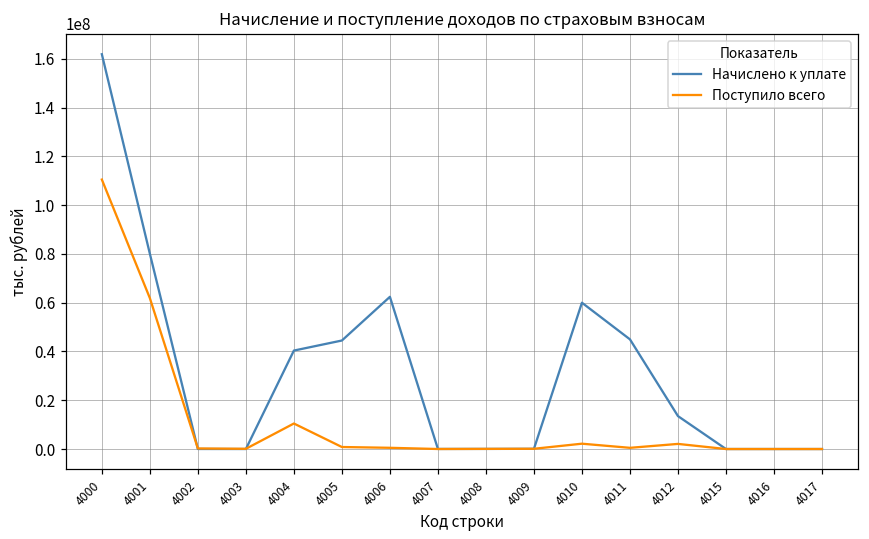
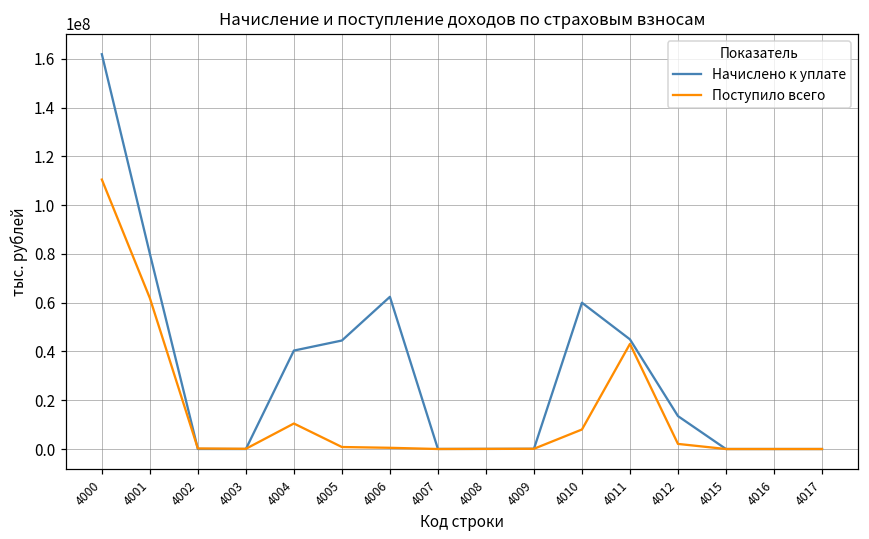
Поступило всего, 4010: 2000000 -> 8000000
Поступило всего, 4011: 0 -> 43000000
